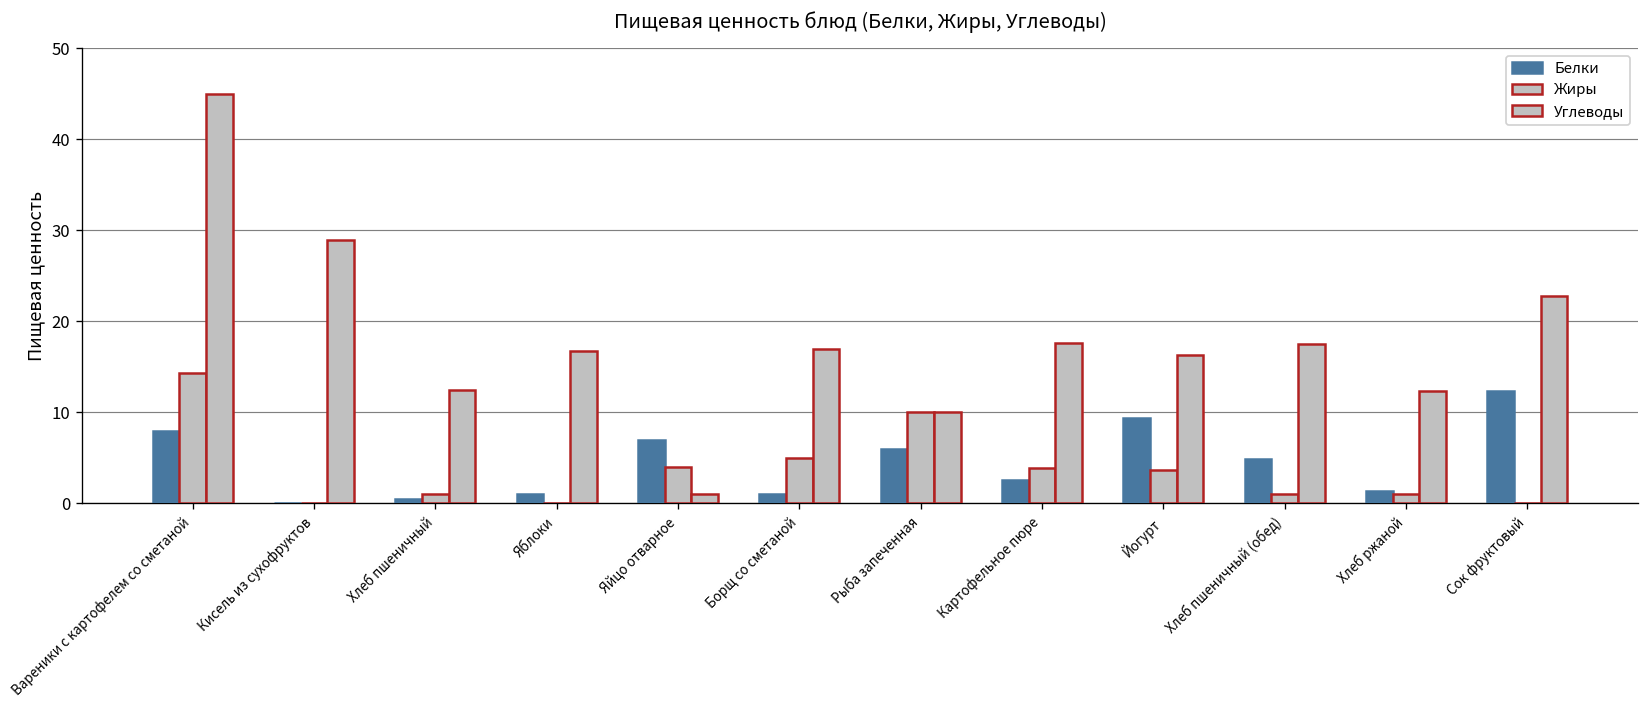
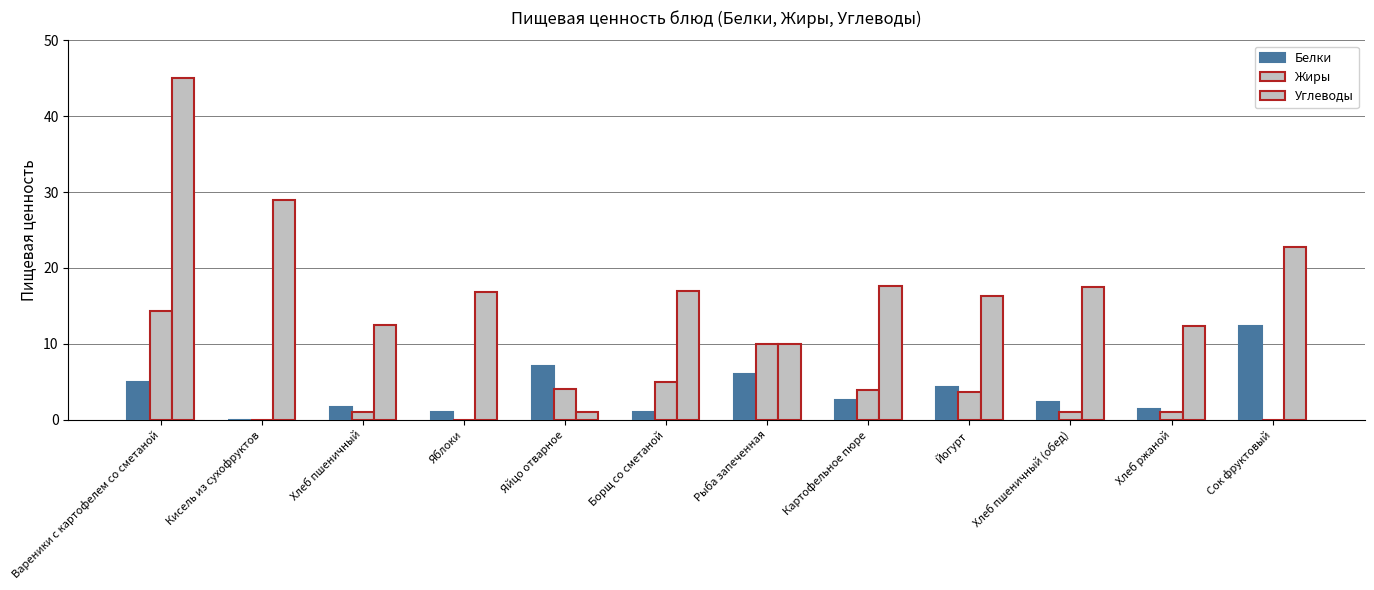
Белки, Вареники с картофелем со сметаной: 8 -> 5
Белки, Хлеб пшеничный: 1 -> 2
Белки, Йогурт: 9 -> 4
Белки, Хлеб пшеничный (обед): 5 -> 2
